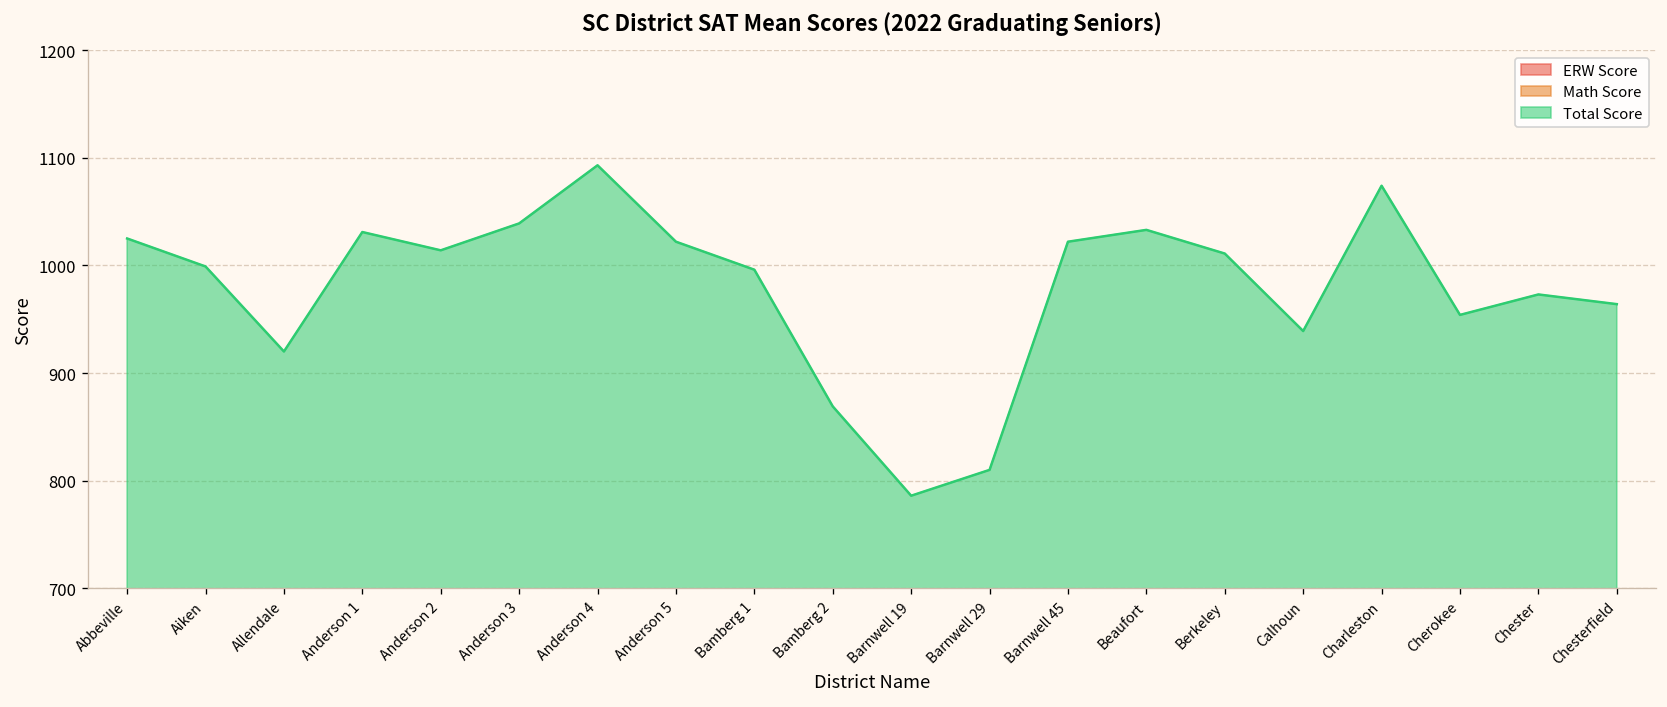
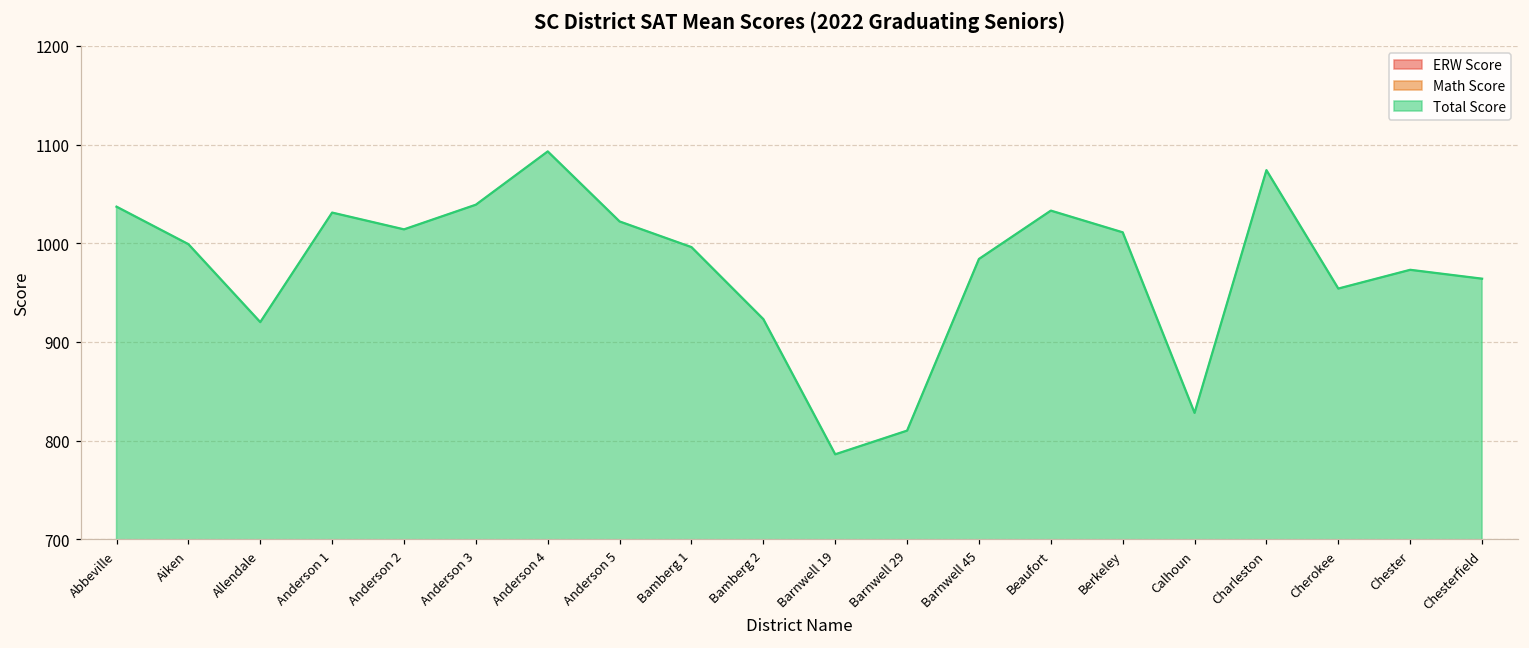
Total Score, Abbeville: 1030 -> 1040
Total Score, Bamberg 2: 870 -> 920
Total Score, Barnwell 45: 1020 -> 980
Total Score, Calhoun: 940 -> 830
